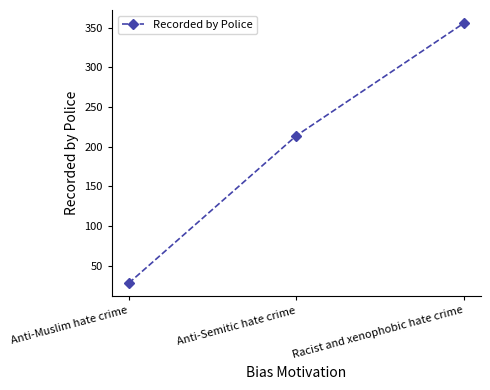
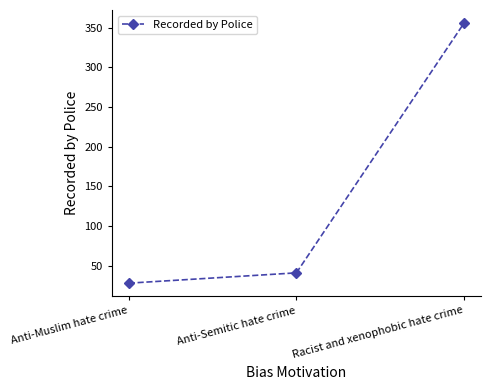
Anti-Semitic hate crime: 210 -> 40
